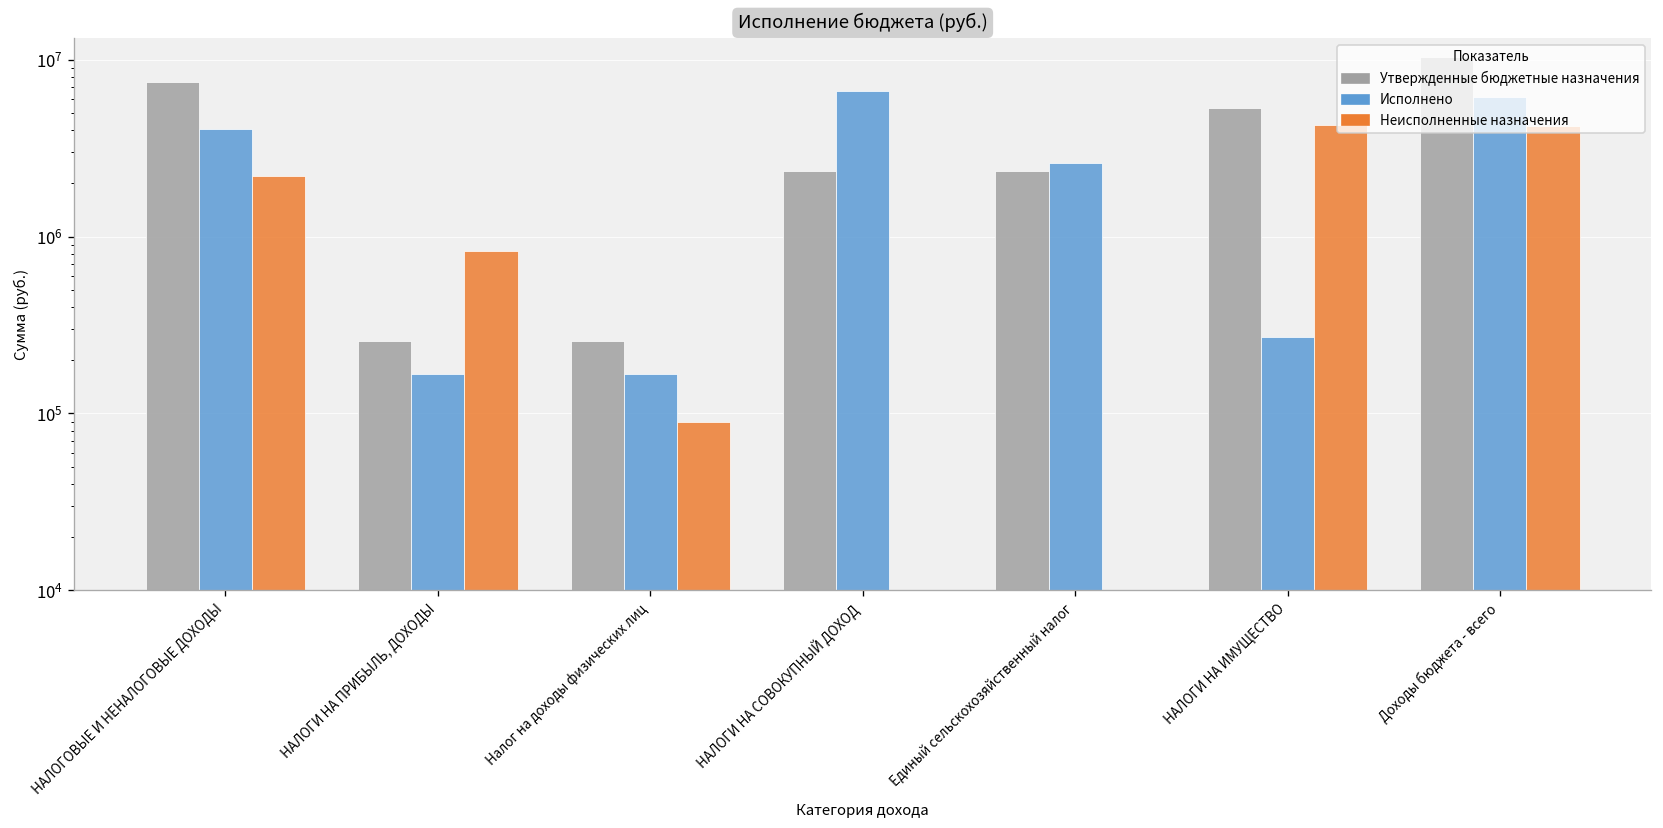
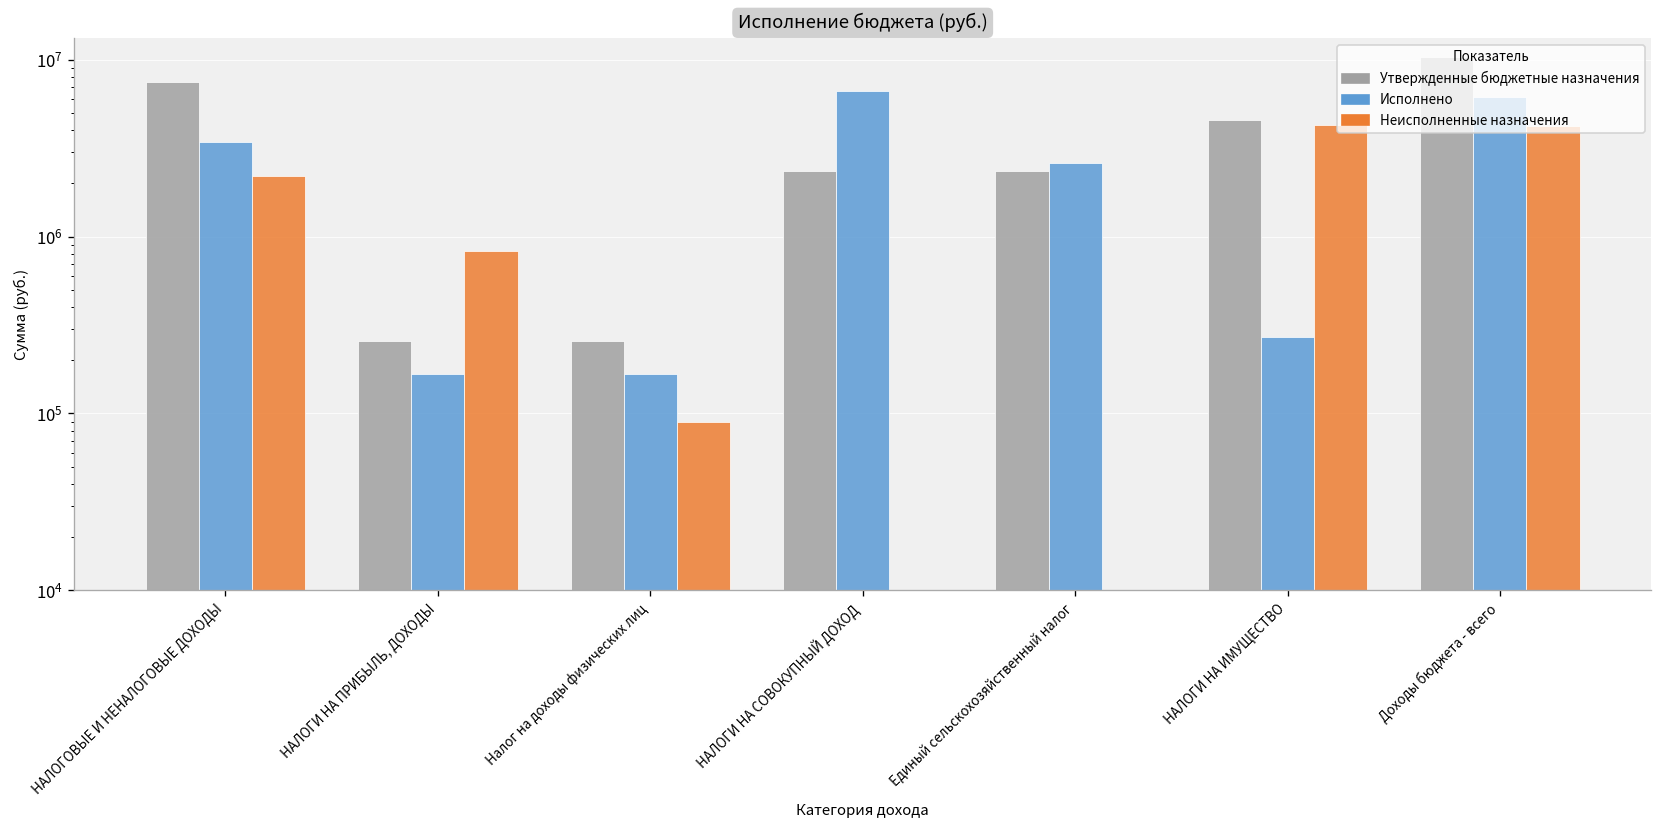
Исполнено, НАЛОГОВЫЕ И НЕНАЛОГОВЫЕ ДОХОДЫ: 4000000 -> 3400000
Утвержденные бюджетные назначения, НАЛОГИ НА ИМУЩЕСТВО: 5300000 -> 4600000
